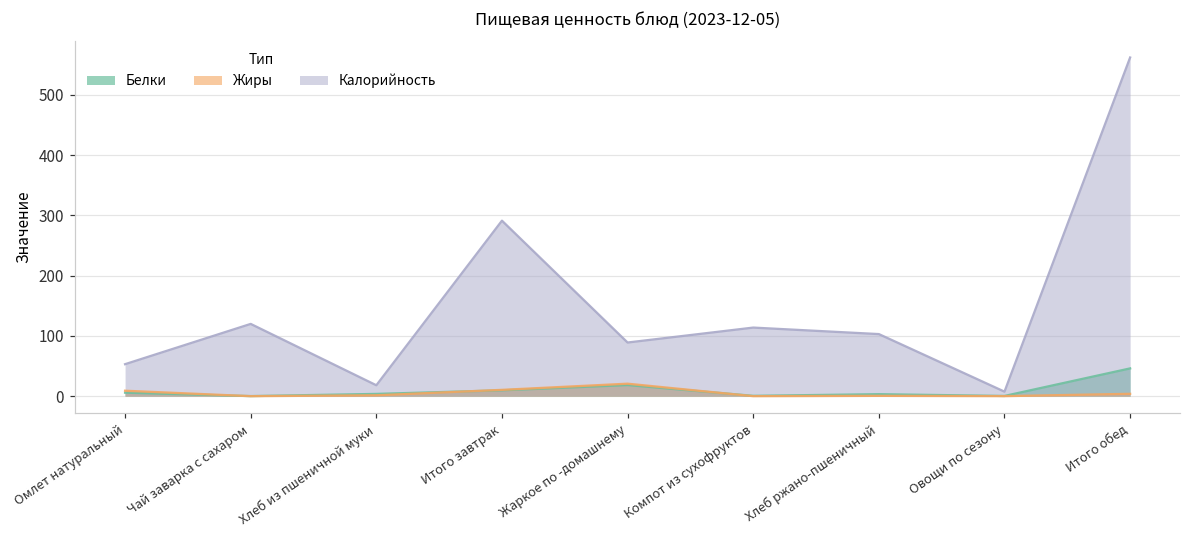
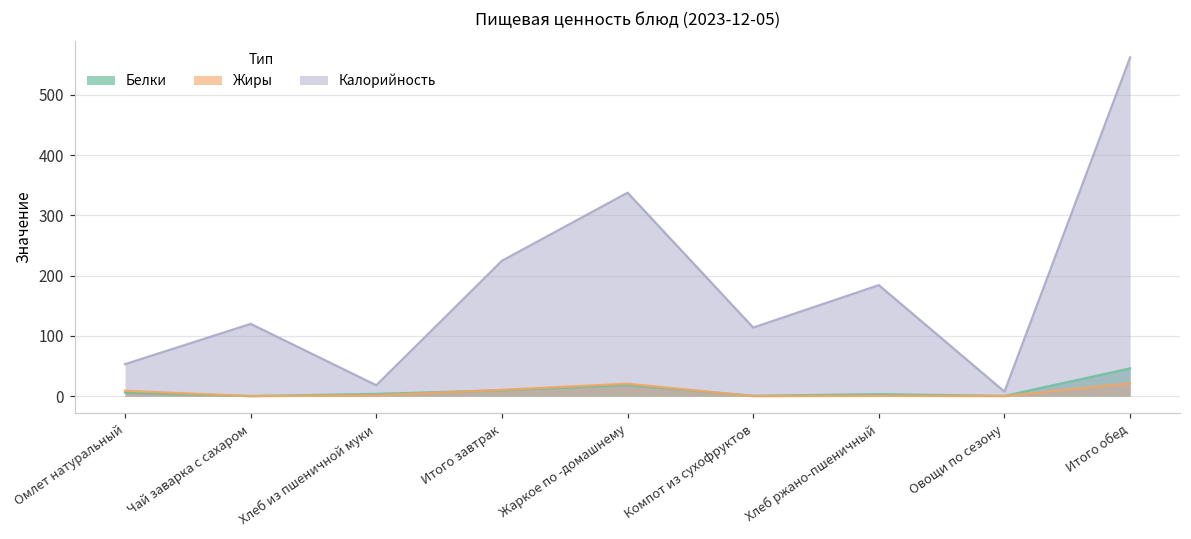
Калорийность, Итого завтрак: 290 -> 220
Калорийность, Жаркое по -домашнему: 90 -> 340
Калорийность, Хлеб ржано-пшеничный: 100 -> 180
Жиры, Итого обед: 0 -> 20
